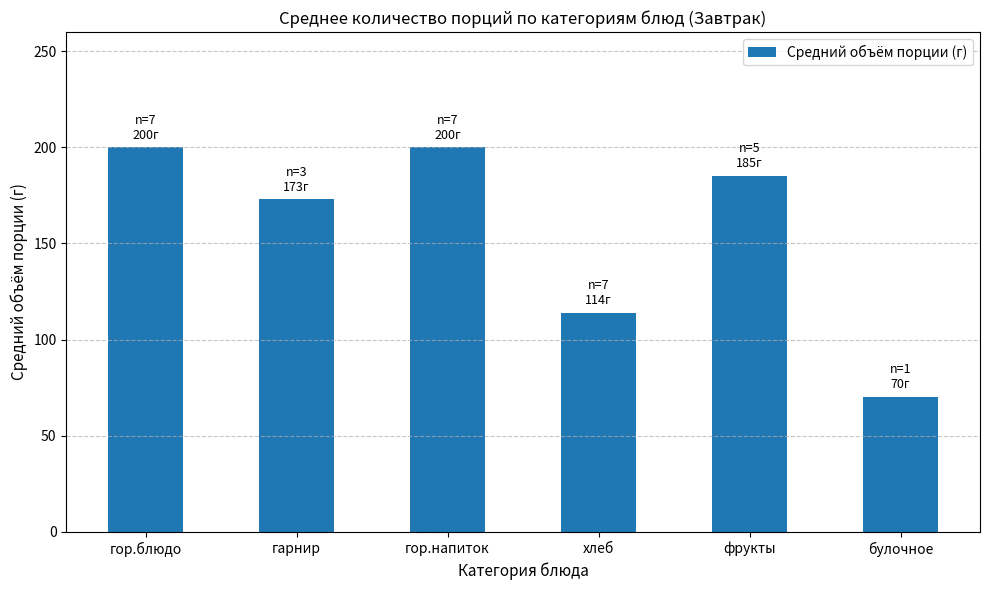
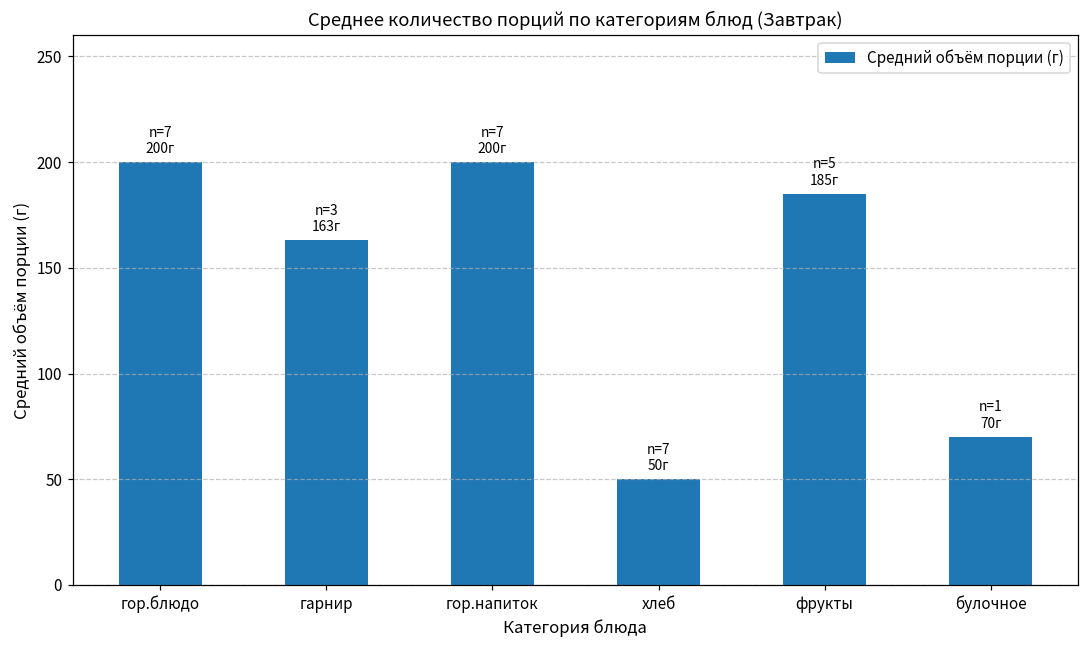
гарнир: 173г -> 163г
хлеб: 114г -> 50г
